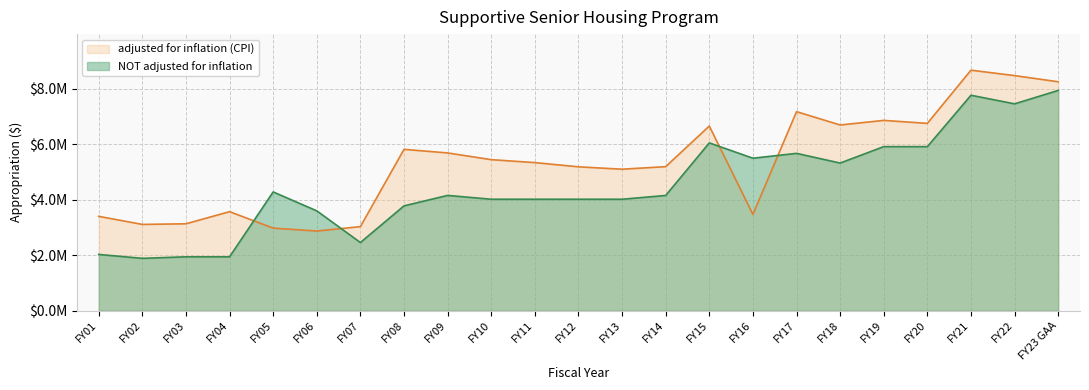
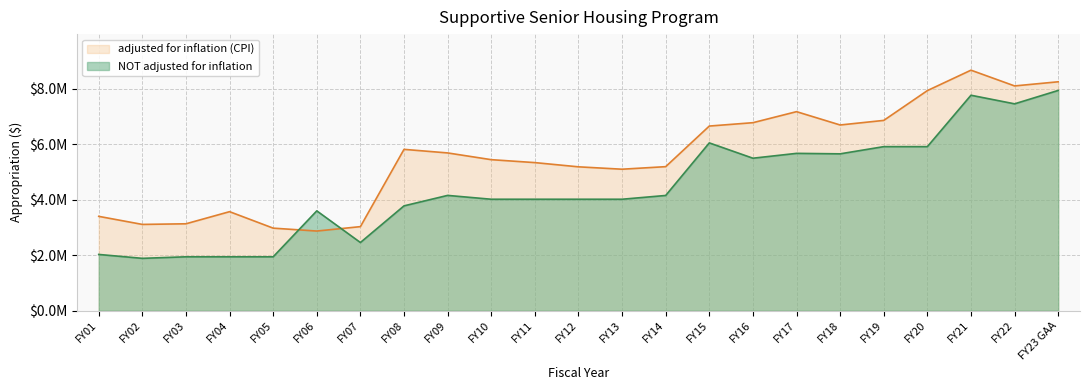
NOT adjusted for inflation, FY05: $4300000 -> $1900000
adjusted for inflation (CPI), FY16: $3500000 -> $6800000
NOT adjusted for inflation, FY18: $5300000 -> $5700000
adjusted for inflation (CPI), FY20: $6700000 -> $7900000
adjusted for inflation (CPI), FY22: $8500000 -> $8100000
